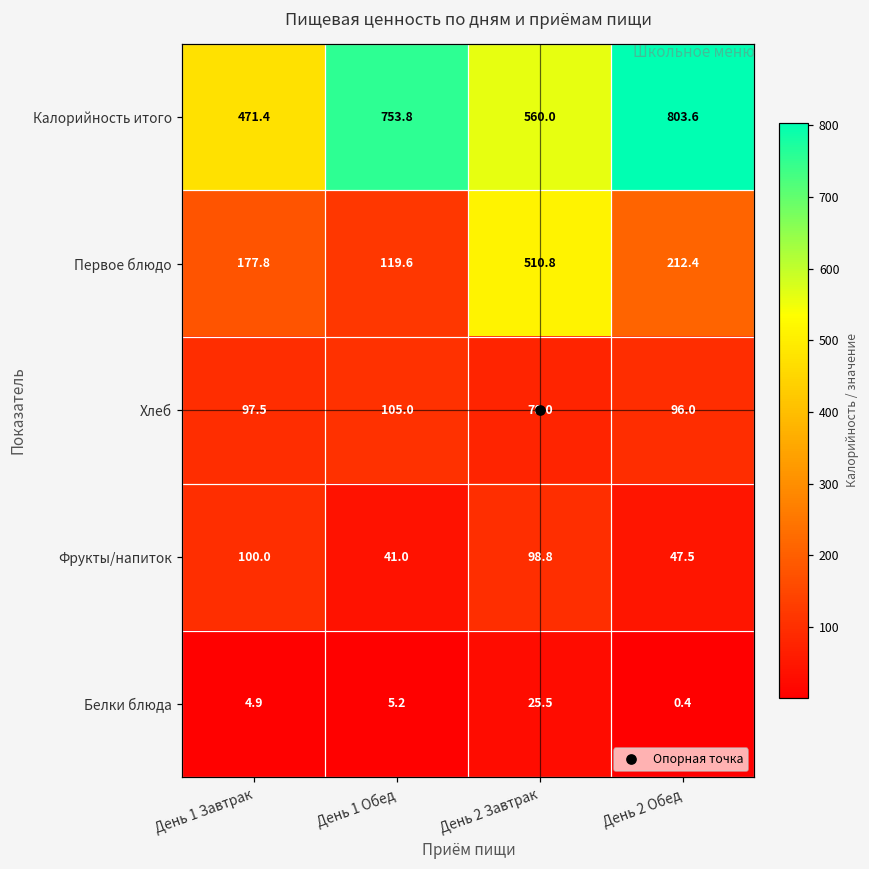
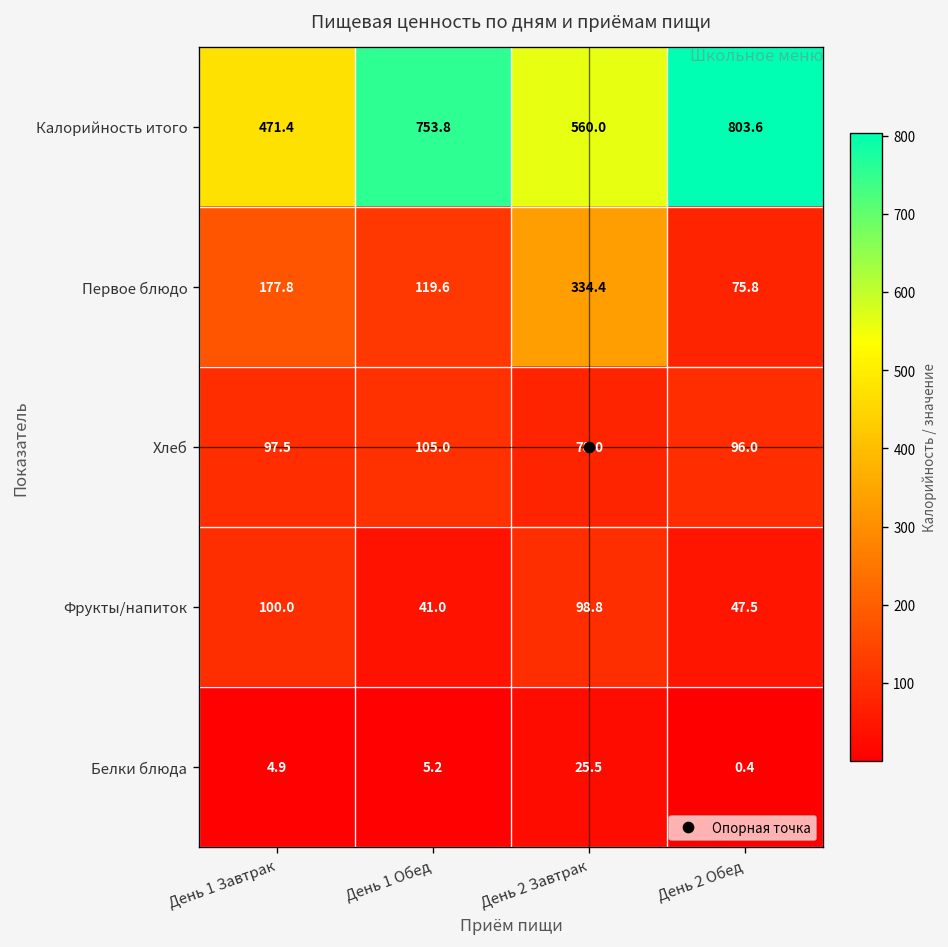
Первое блюдо, День 2 Завтрак: 510.8 -> 334.4
Первое блюдо, День 2 Обед: 212.4 -> 75.8
